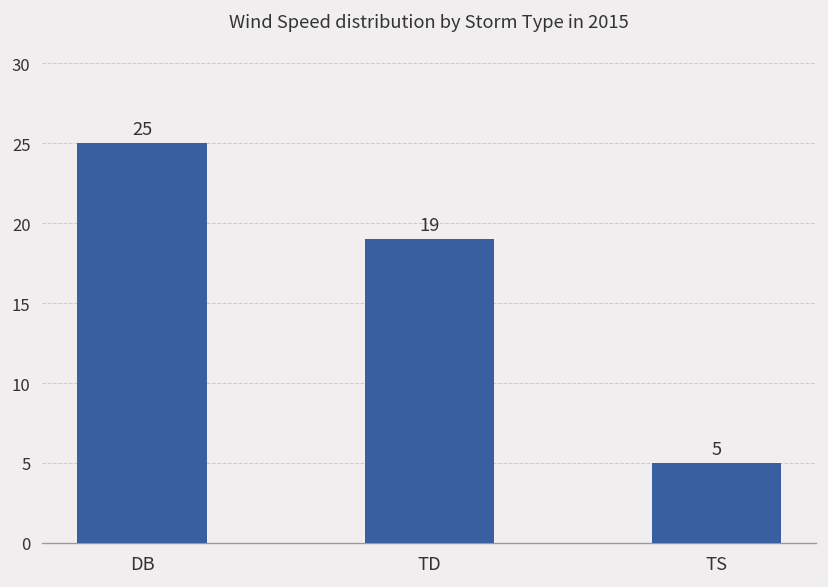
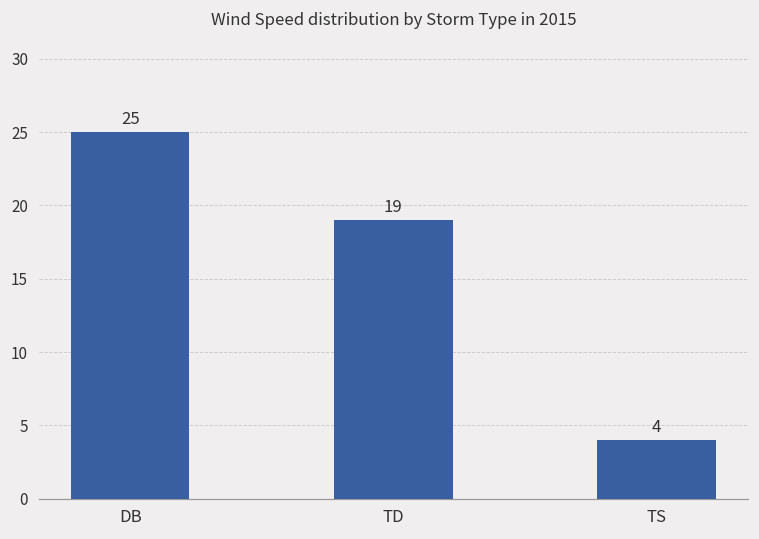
TS: 5 -> 4
